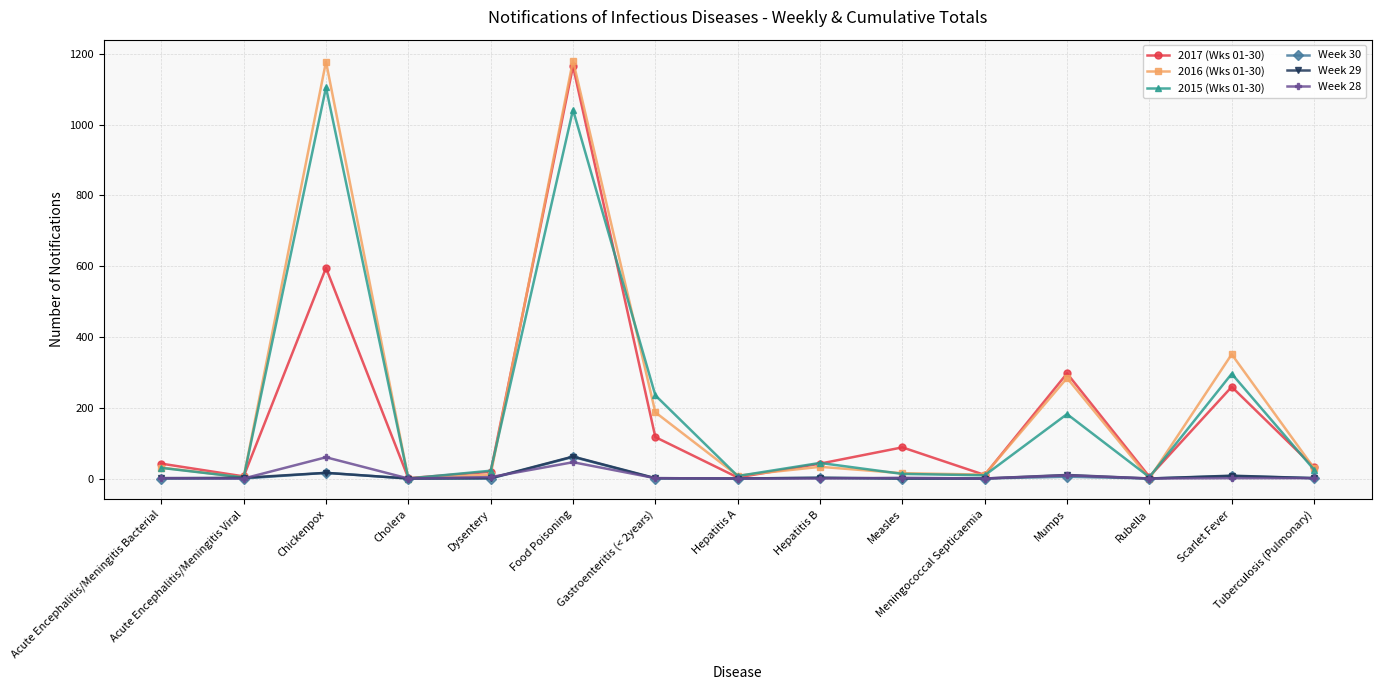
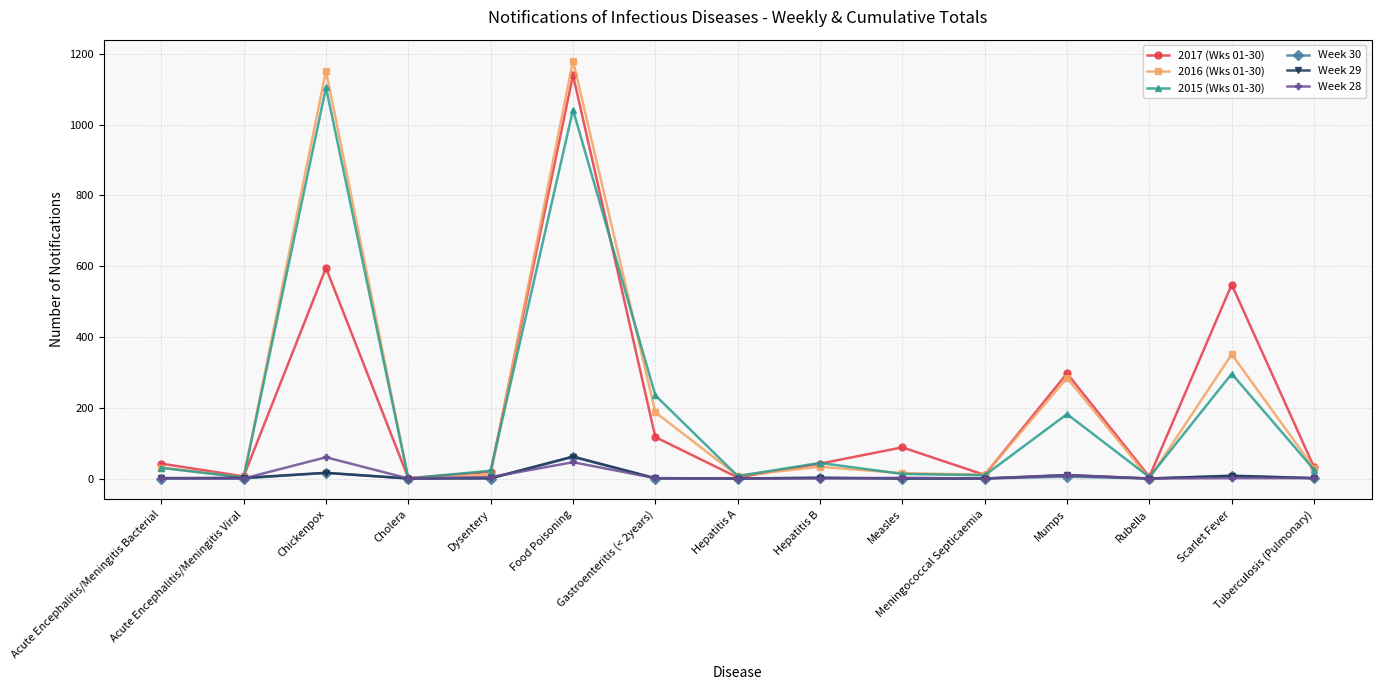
2016 (Wks 01-30), Chickenpox: 1180 -> 1150
2017 (Wks 01-30), Food Poisoning: 1170 -> 1140
2017 (Wks 01-30), Scarlet Fever: 260 -> 550
